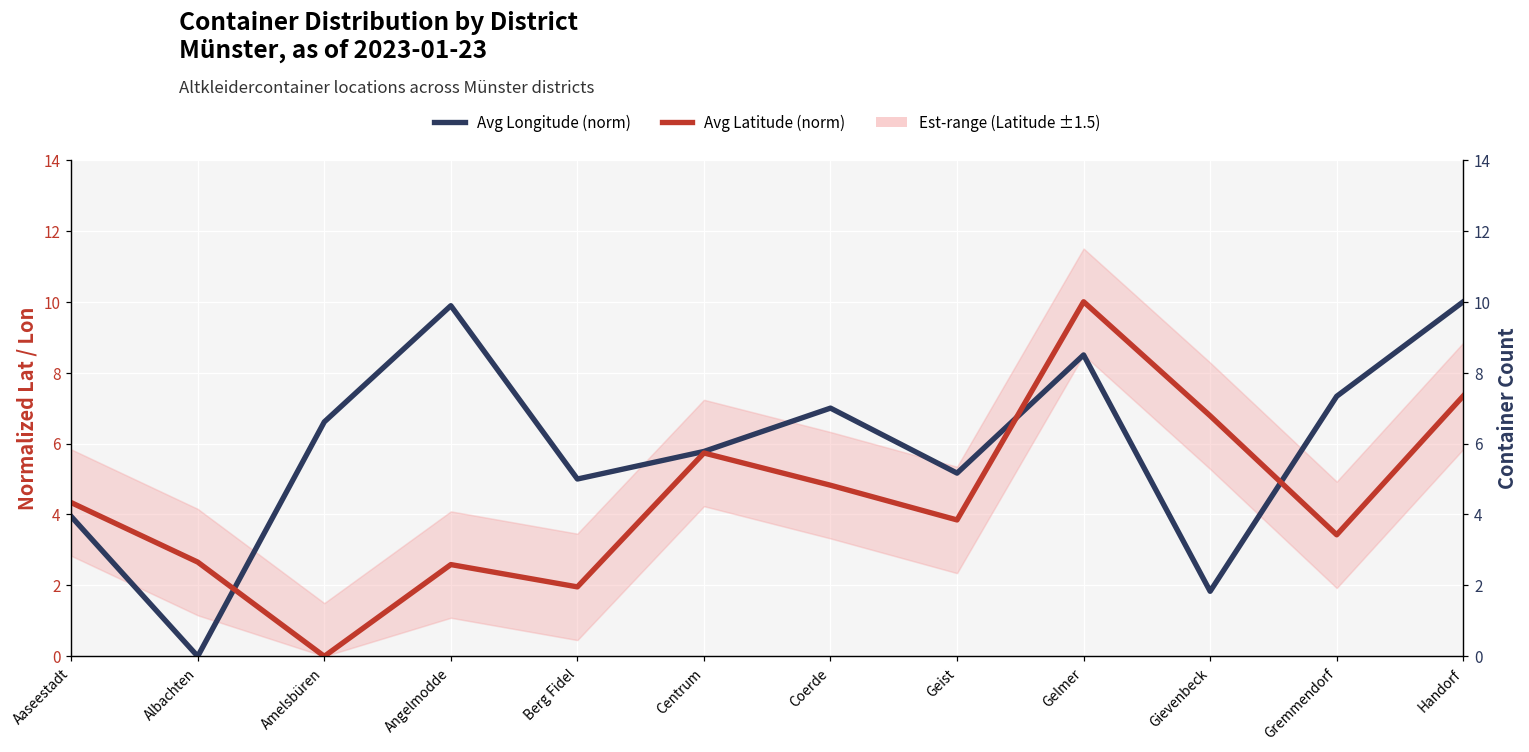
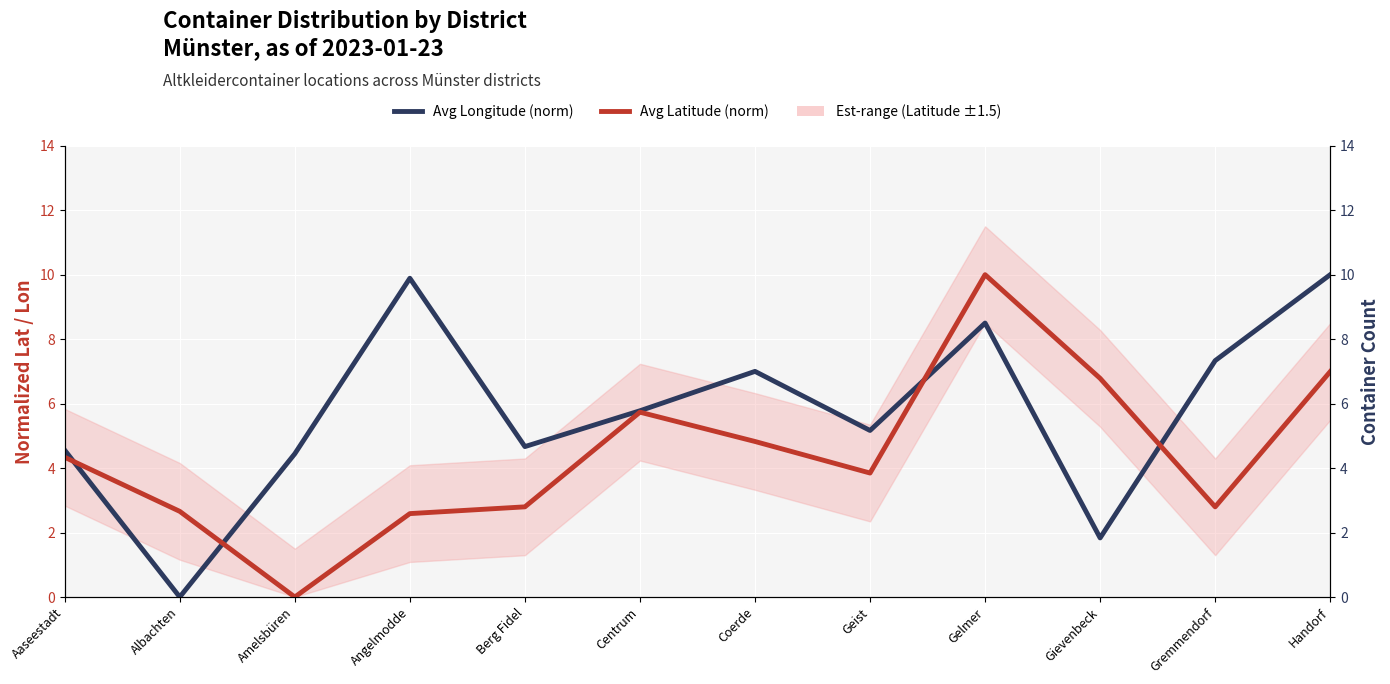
Avg Longitude (norm), Aaseestadt: 3.9 -> 4.6
Avg Longitude (norm), Amelsbüren: 6.6 -> 4.4
Avg Longitude (norm), Berg Fidel: 5.0 -> 4.7
Avg Latitude (norm), Berg Fidel: 2.0 -> 2.8
Avg Latitude (norm), Gremmendorf: 3.4 -> 2.8
Avg Latitude (norm), Handorf: 7.3 -> 7.0
